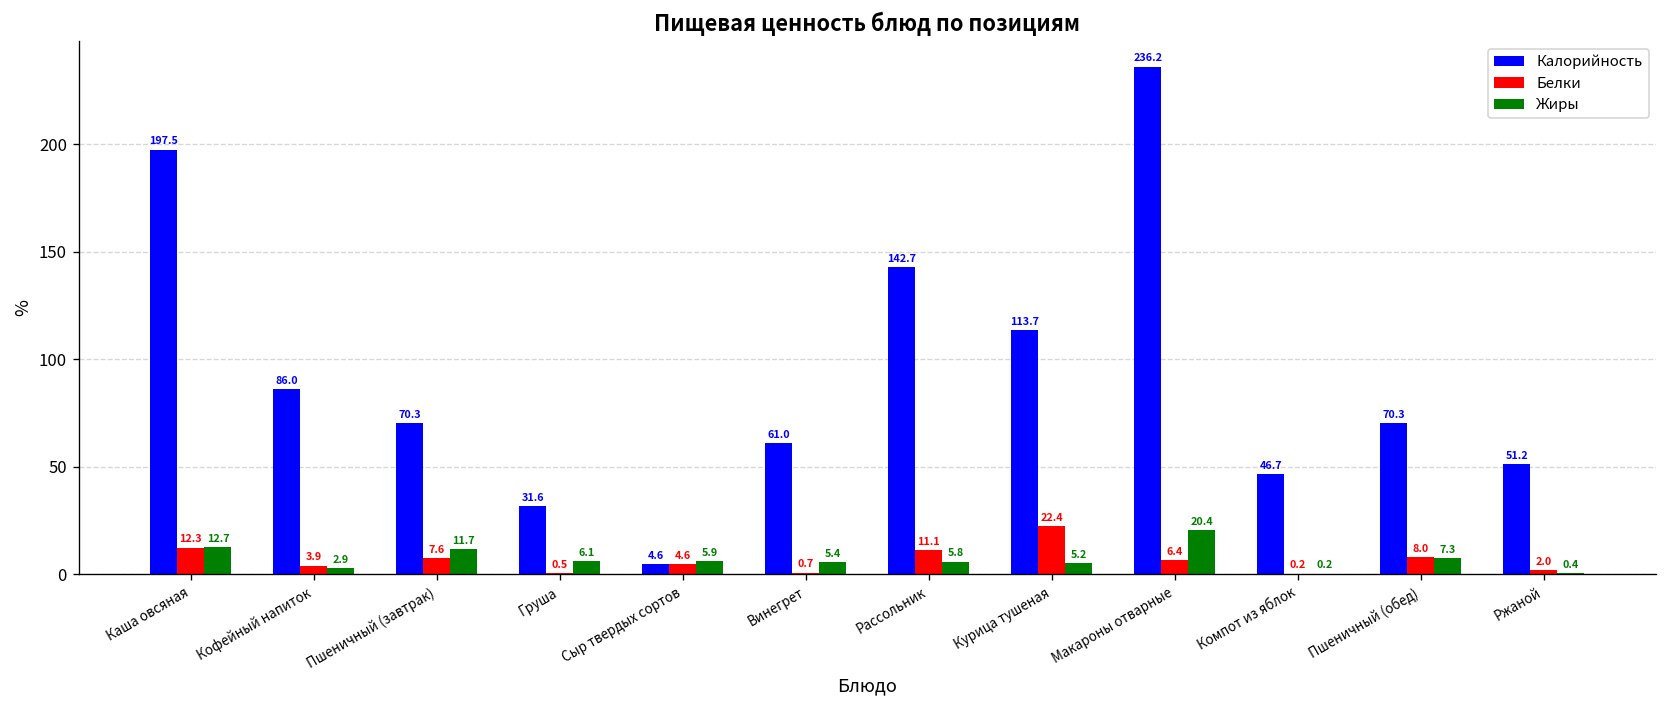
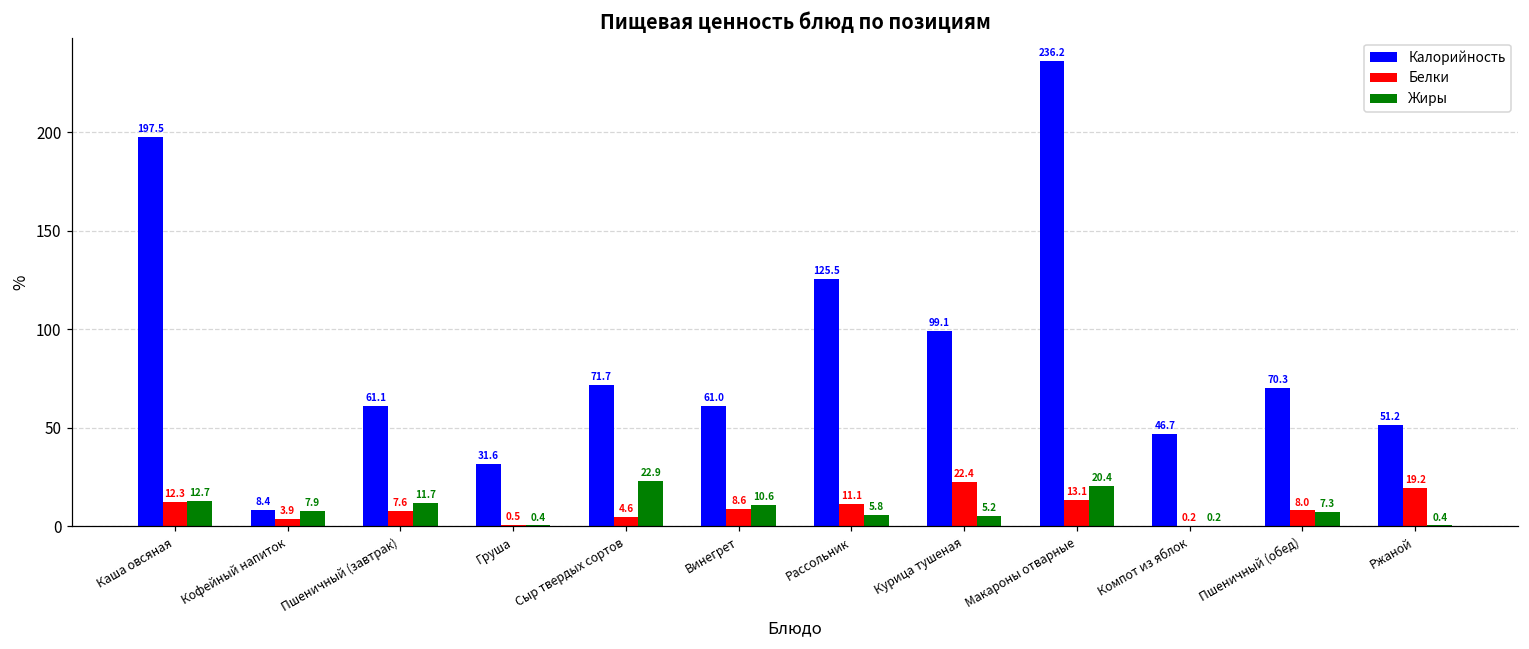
Калорийность, Кофейный напиток: 86.0 -> 8.4
Жиры, Кофейный напиток: 2.9 -> 7.9
Калорийность, Пшеничный (завтрак): 70.3 -> 61.1
Жиры, Груша: 6.1 -> 0.4
Калорийность, Сыр твердых сортов: 4.6 -> 71.7
Жиры, Сыр твердых сортов: 5.9 -> 22.9
Белки, Винегрет: 0.7 -> 8.6
Жиры, Винегрет: 5.4 -> 10.6
Калорийность, Рассольник: 142.7 -> 125.5
Калорийность, Курица тушеная: 113.7 -> 99.1
Белки, Макароны отварные: 6.4 -> 13.1
Белки, Ржаной: 2.0 -> 19.2
